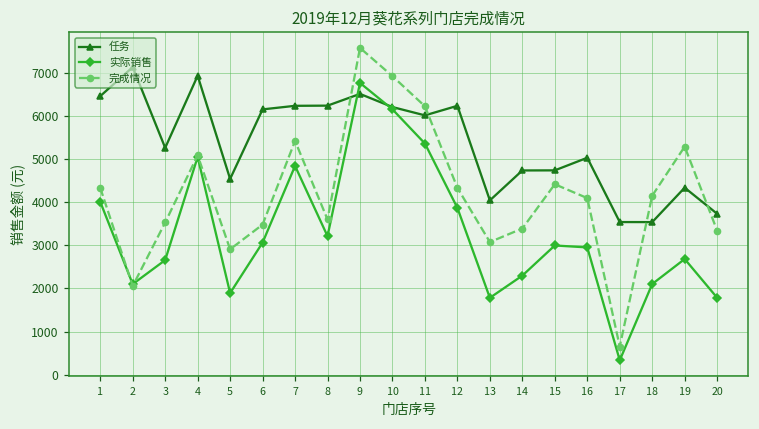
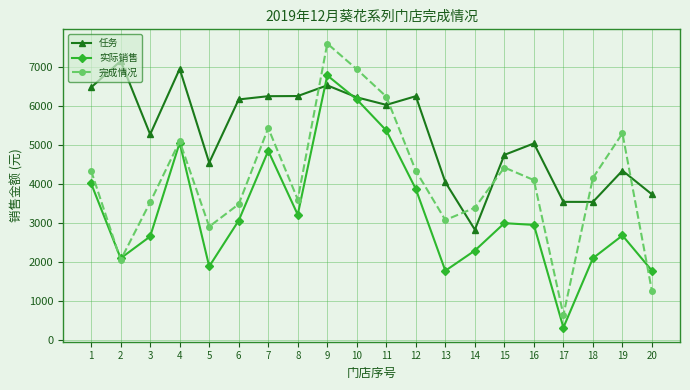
任务, 14: 4700 -> 2800
完成情况, 20: 3300 -> 1300
